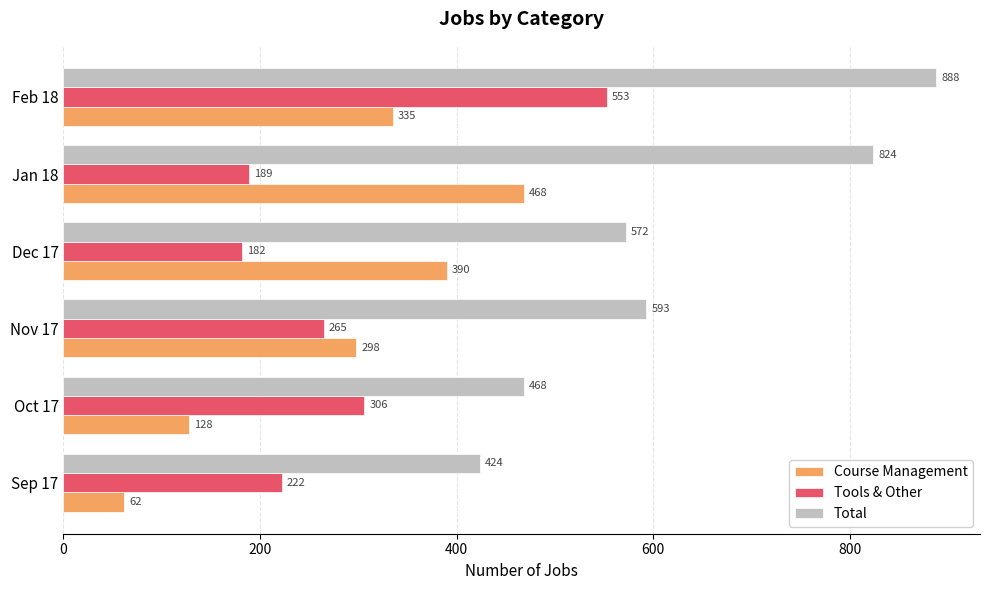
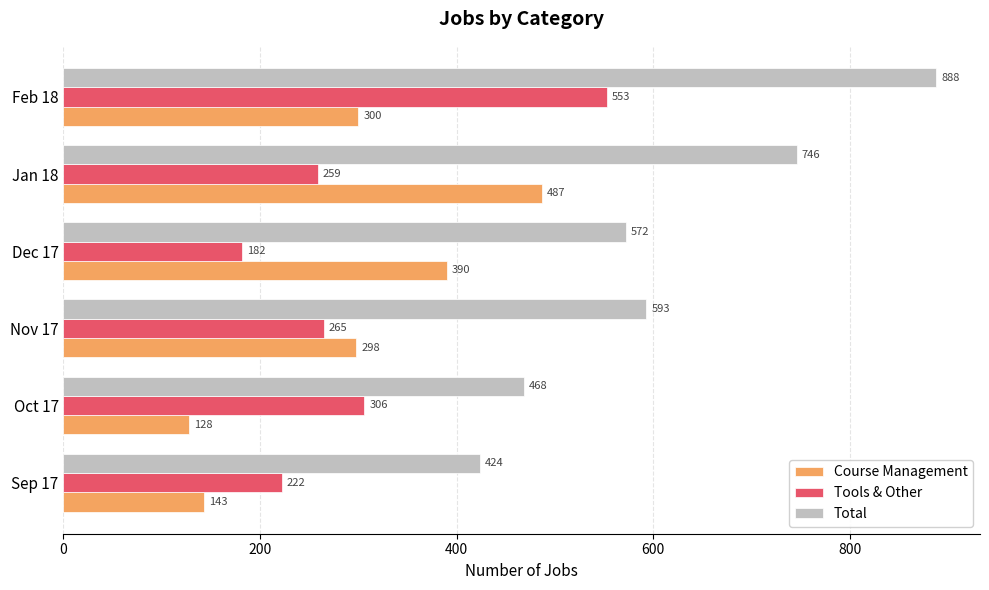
Course Management, Feb 18: 335 -> 300
Total, Jan 18: 824 -> 746
Tools & Other, Jan 18: 189 -> 259
Course Management, Jan 18: 468 -> 487
Course Management, Sep 17: 62 -> 143
